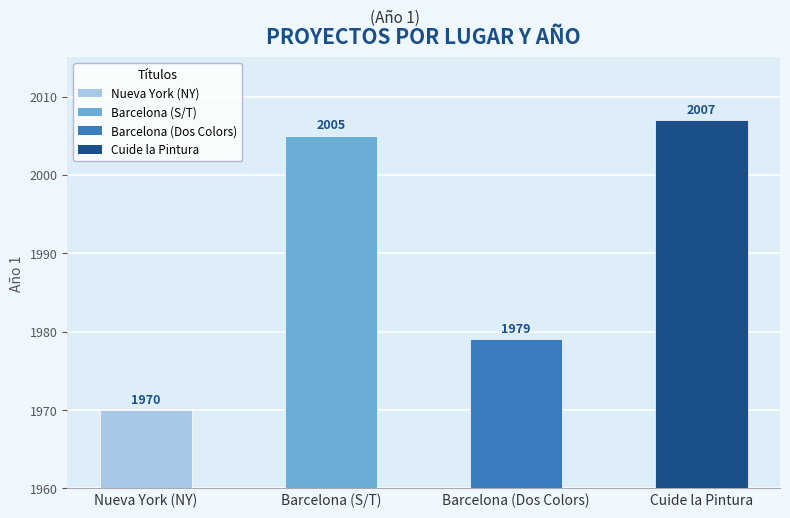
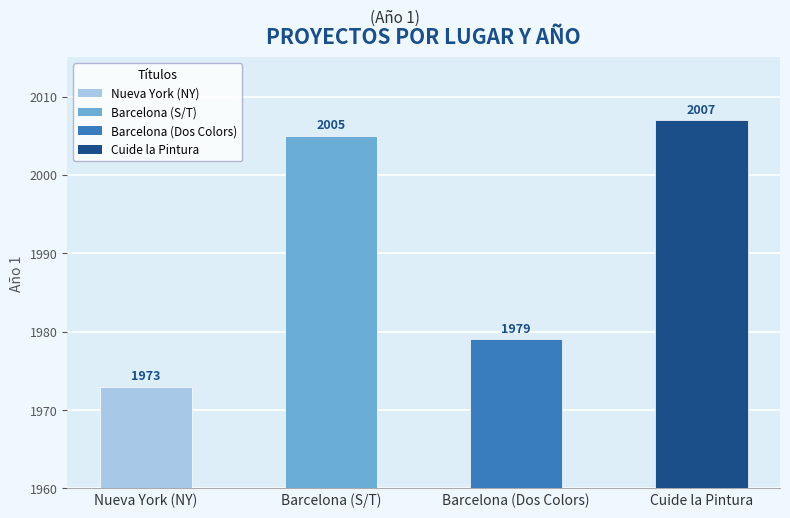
Nueva York (NY): 1970 -> 1973
